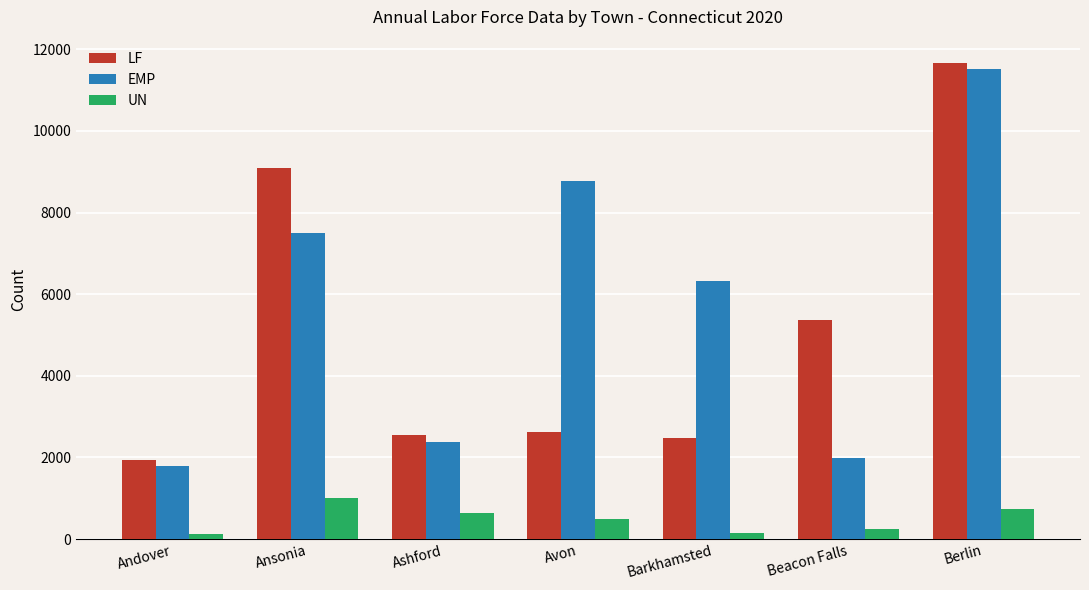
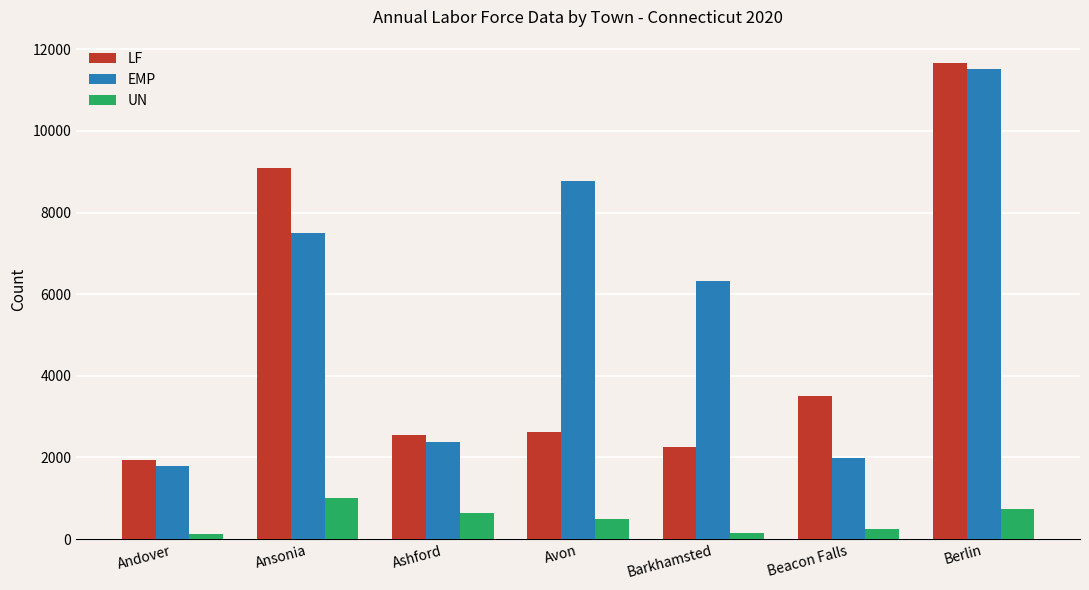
LF, Barkhamsted: 2500 -> 2300
LF, Beacon Falls: 5400 -> 3500
